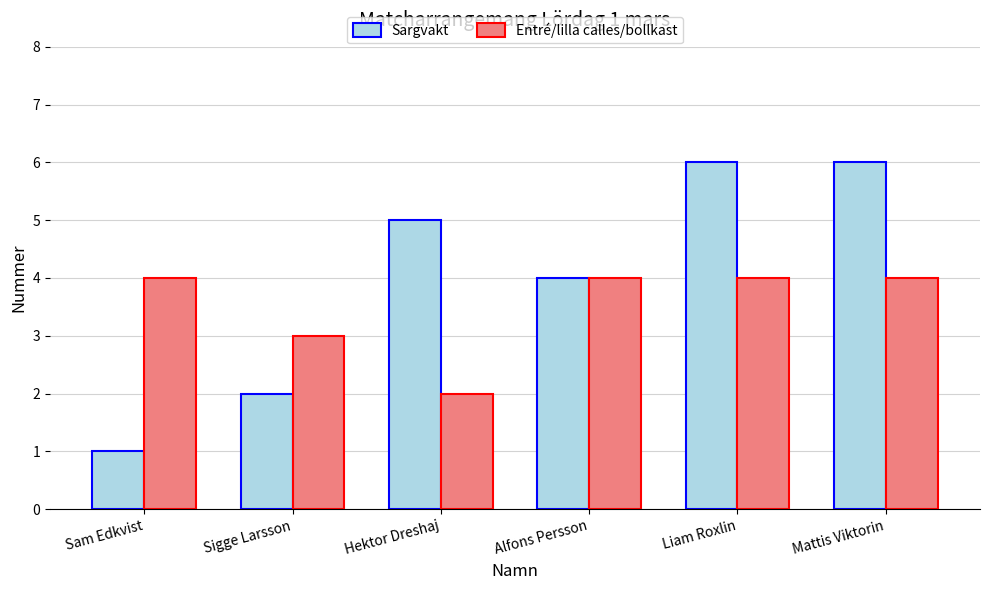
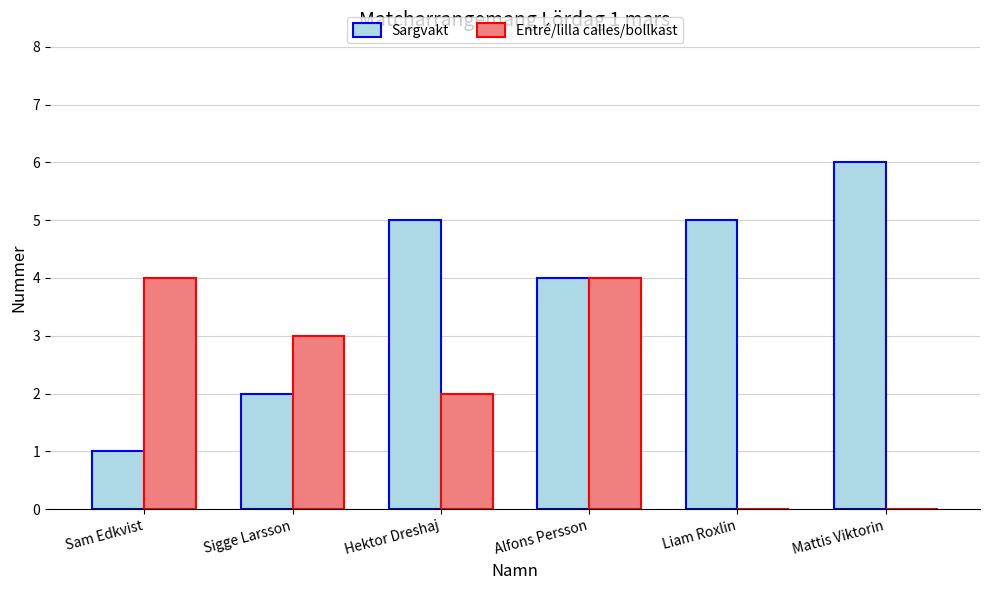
Sargvakt, Liam Roxlin: 6 -> 5
Entré/lilla calles/bollkast, Liam Roxlin: 4 -> 0
Entré/lilla calles/bollkast, Mattis Viktorin: 4 -> 0
